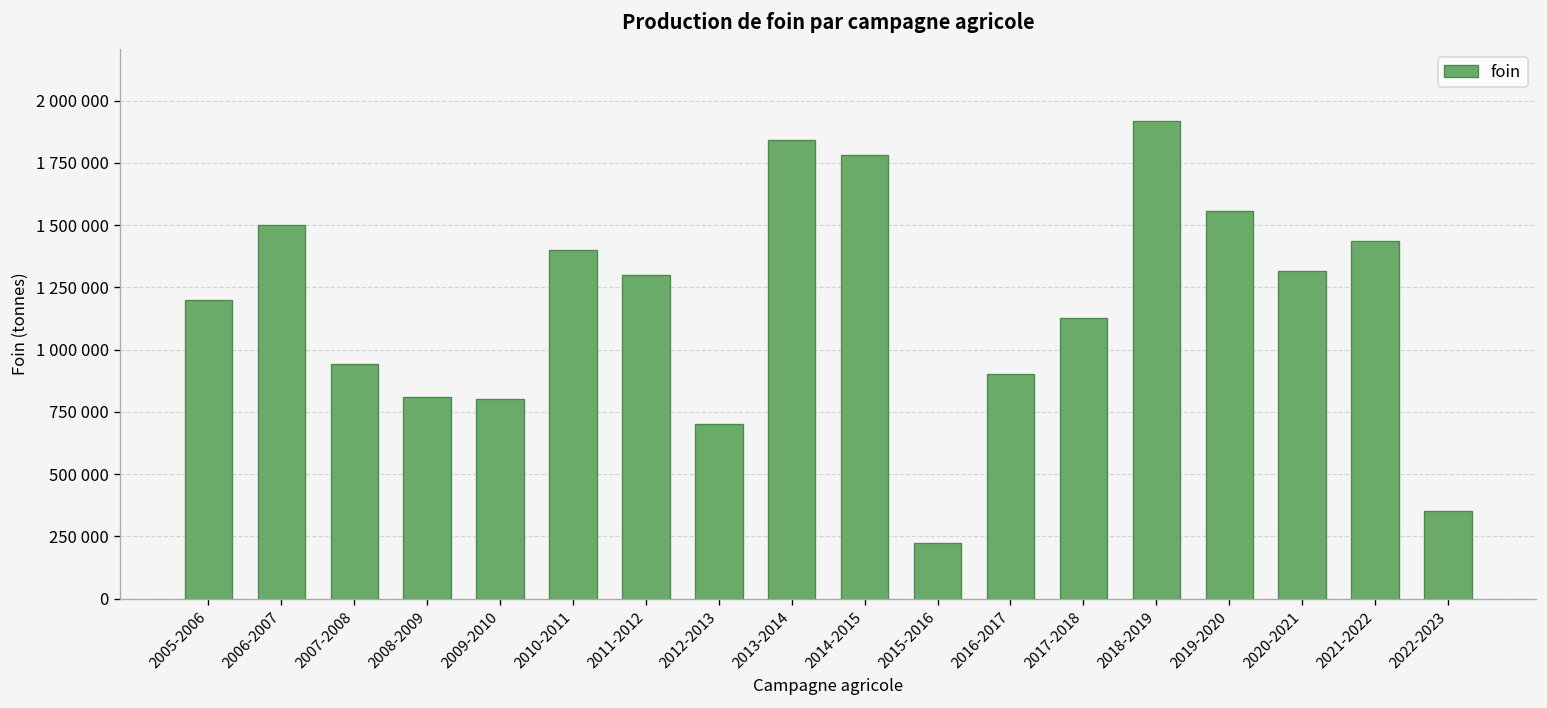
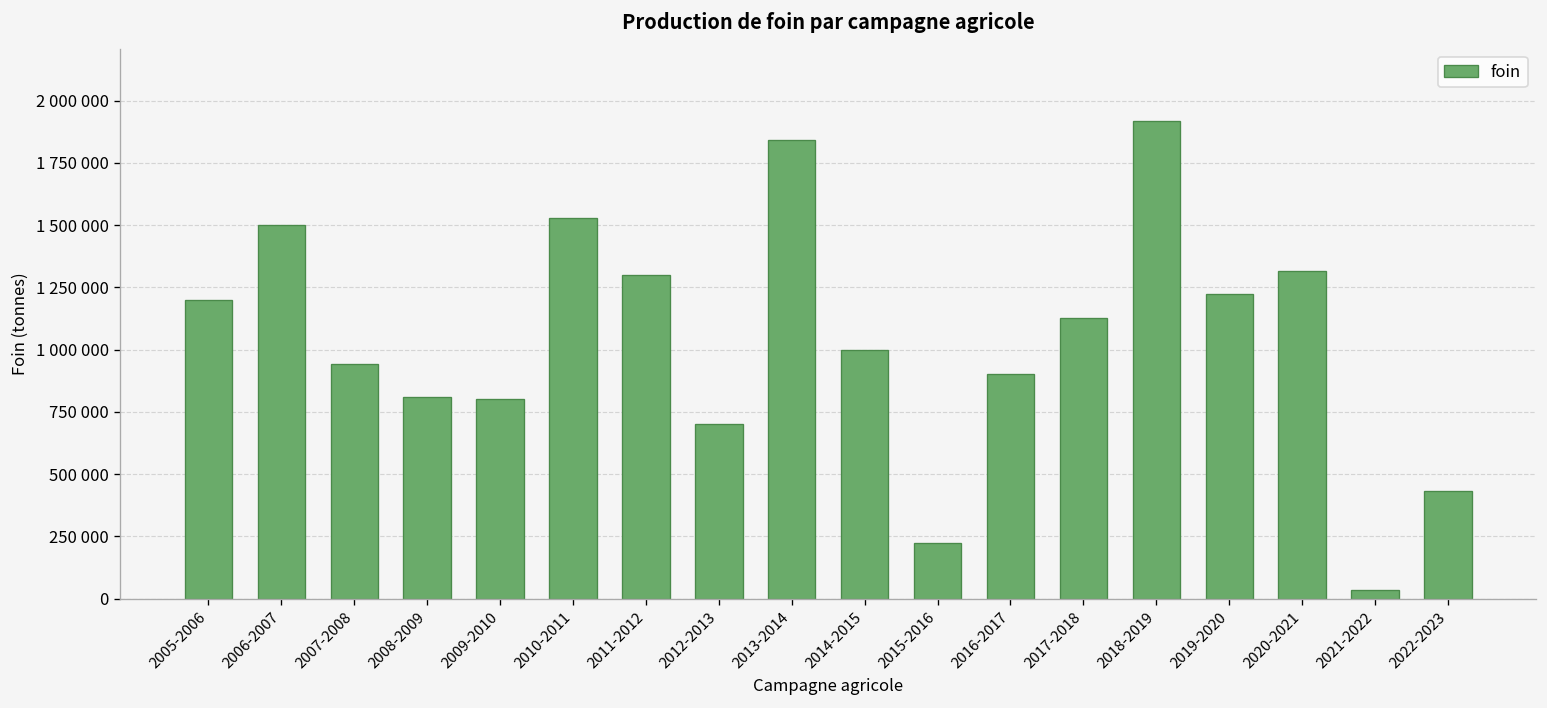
2010-2011: 1400000 -> 1530000
2014-2015: 1780000 -> 1000000
2019-2020: 1560000 -> 1220000
2021-2022: 1440000 -> 30000
2022-2023: 350000 -> 430000
